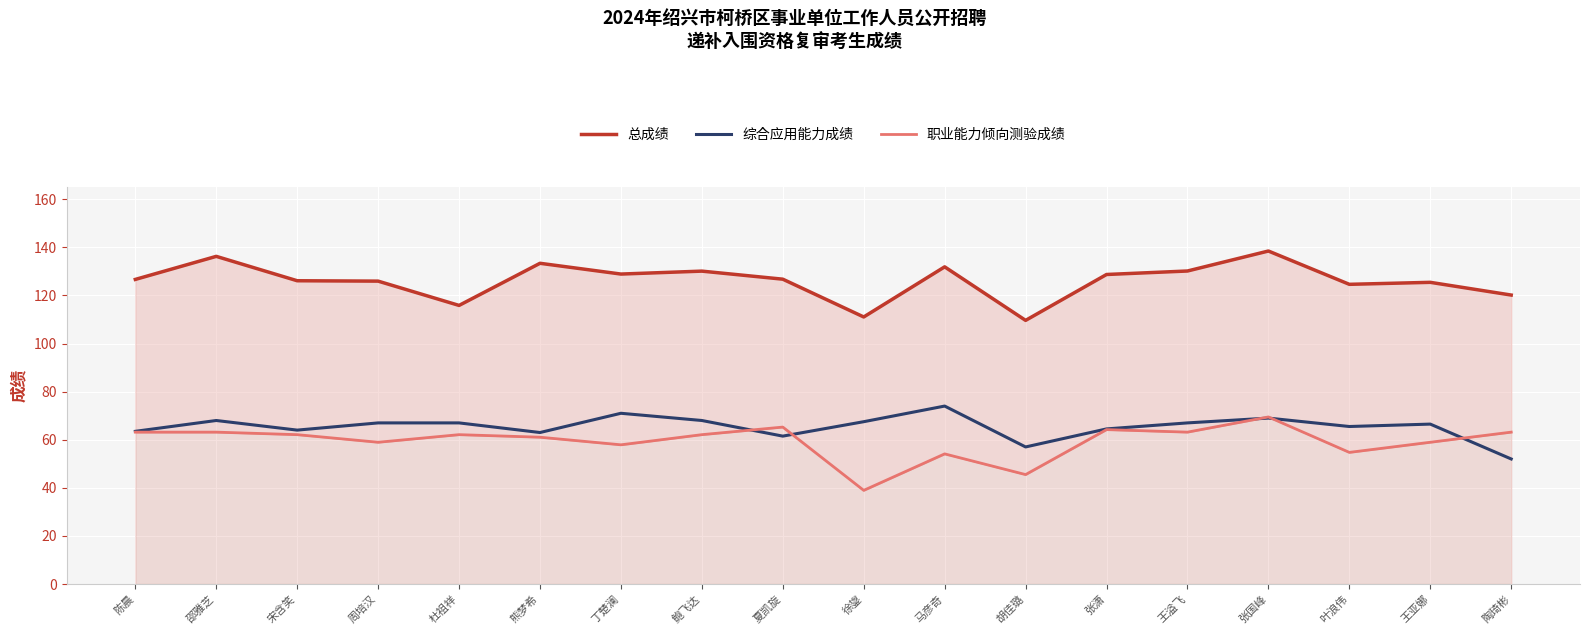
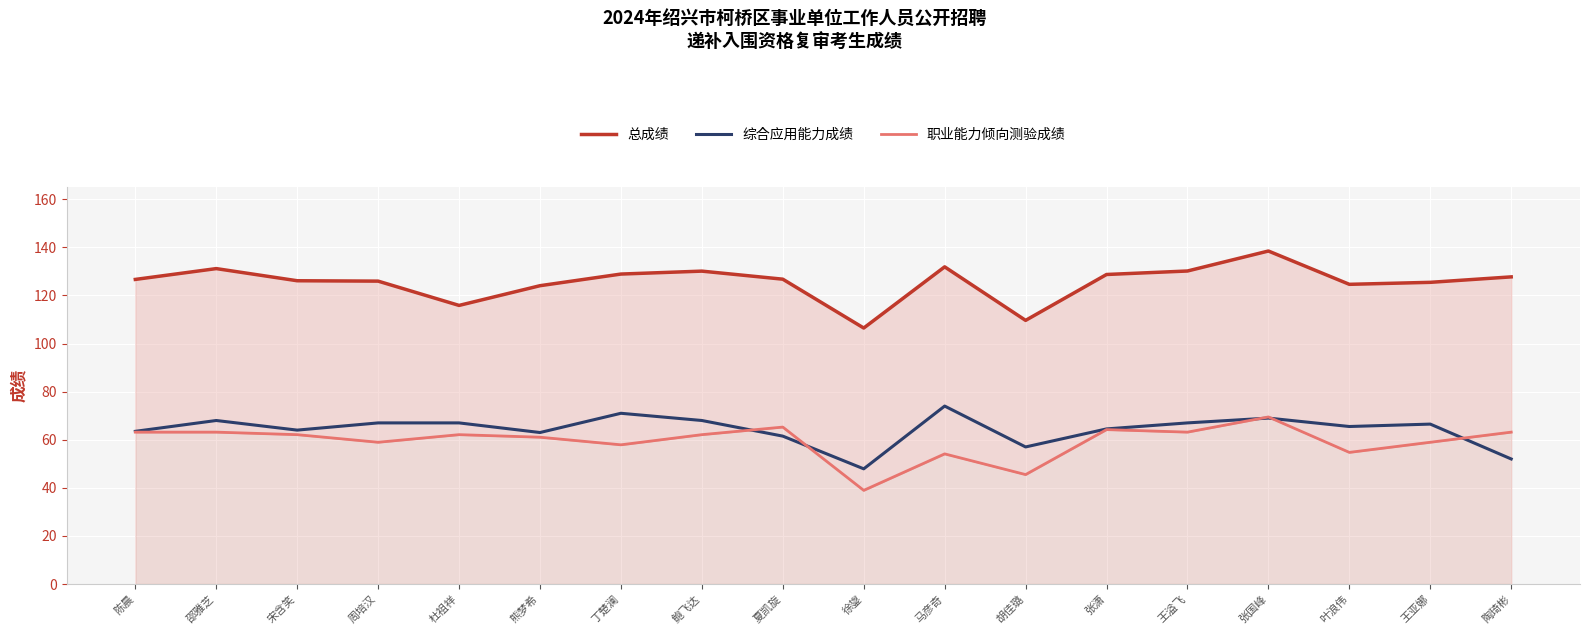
总成绩, 邵雅芝: 136 -> 131
总成绩, 熊梦希: 133 -> 124
总成绩, 徐鋆: 111 -> 106
综合应用能力成绩, 徐鋆: 68 -> 48
总成绩, 陶琦彬: 120 -> 128
